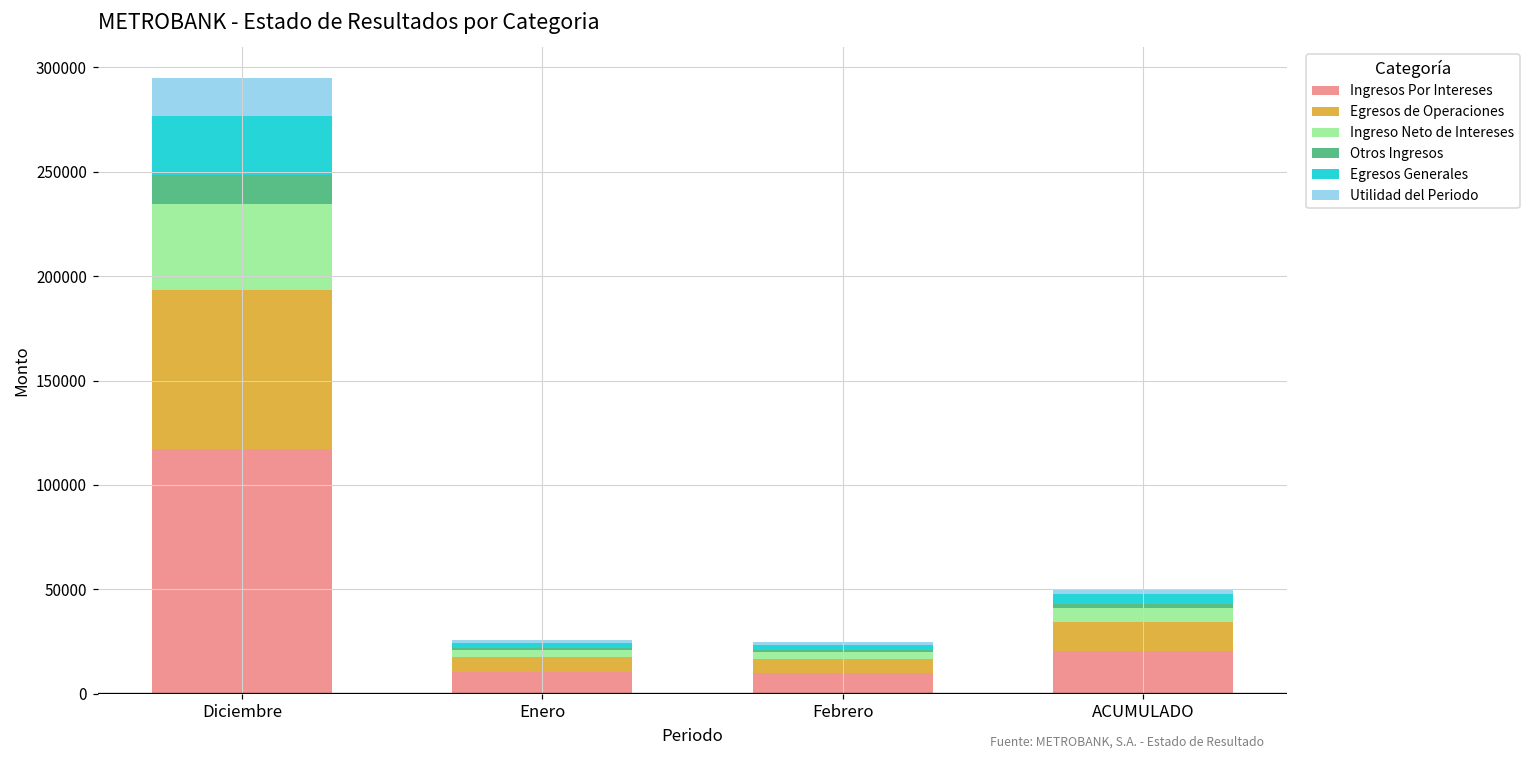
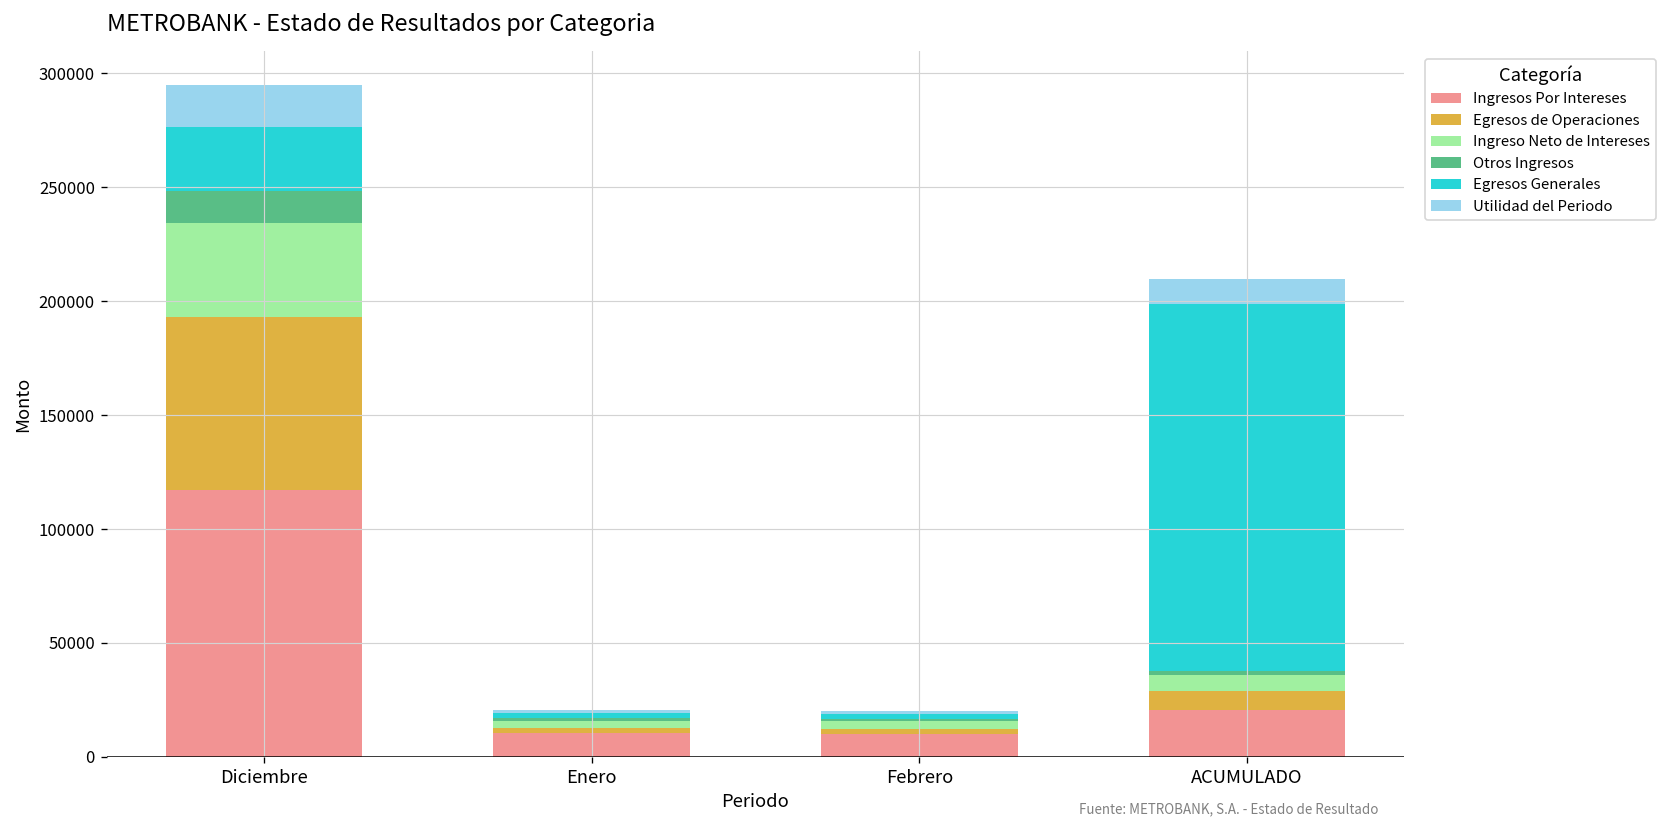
Egresos de Operaciones, Enero: 7000 -> 2000
Egresos de Operaciones, Febrero: 7000 -> 2000
Egresos de Operaciones, ACUMULADO: 14000 -> 9000
Egresos Generales, ACUMULADO: 5000 -> 161000
Utilidad del Periodo, ACUMULADO: 3000 -> 11000
